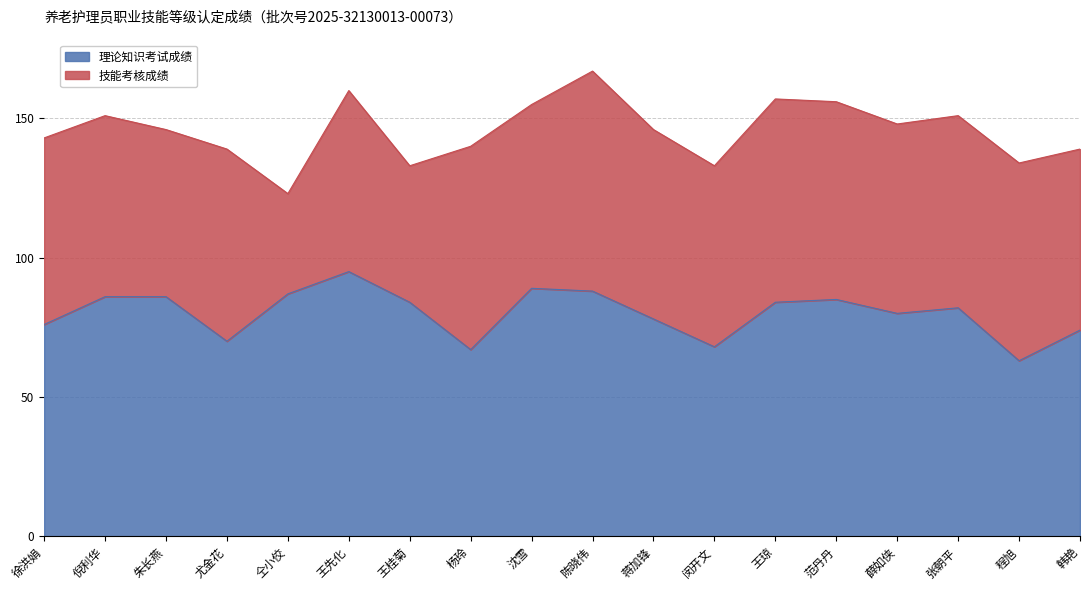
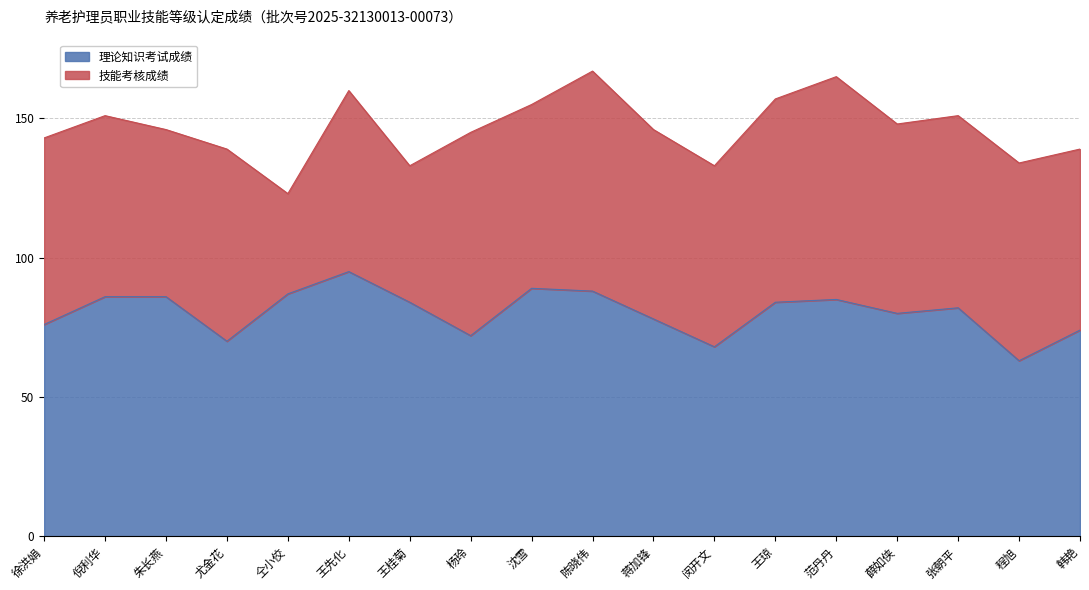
理论知识考试成绩, 杨玲: 67 -> 72
技能考核成绩, 范丹丹: 71 -> 80
